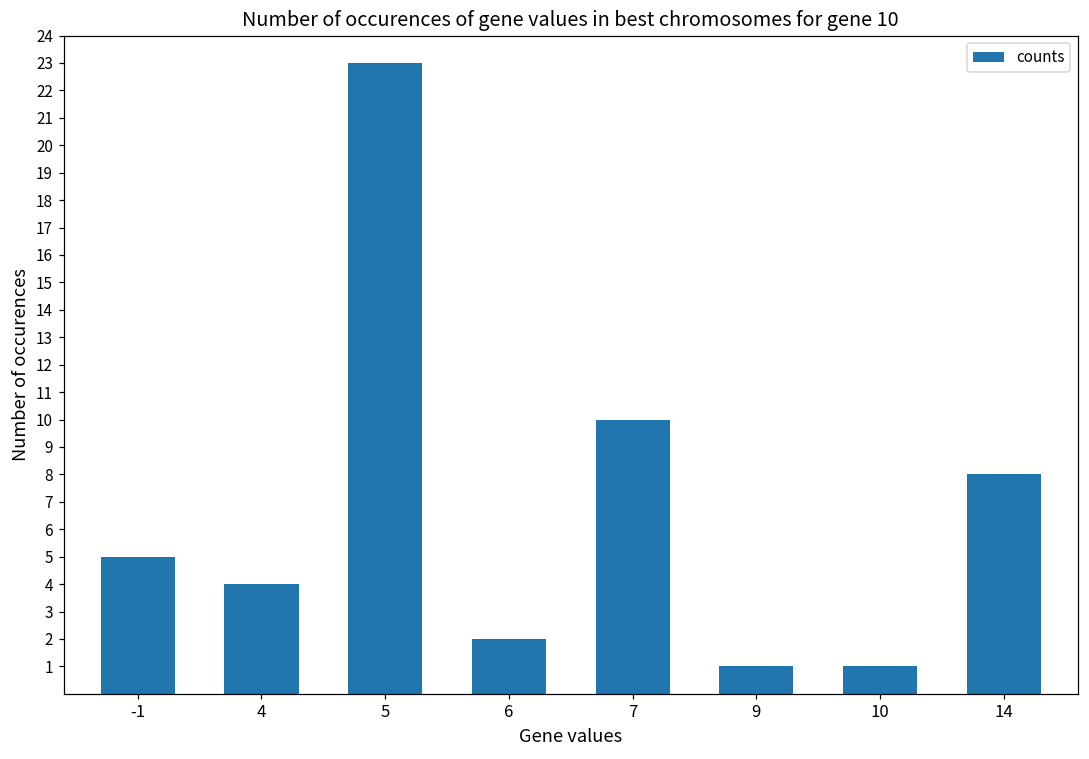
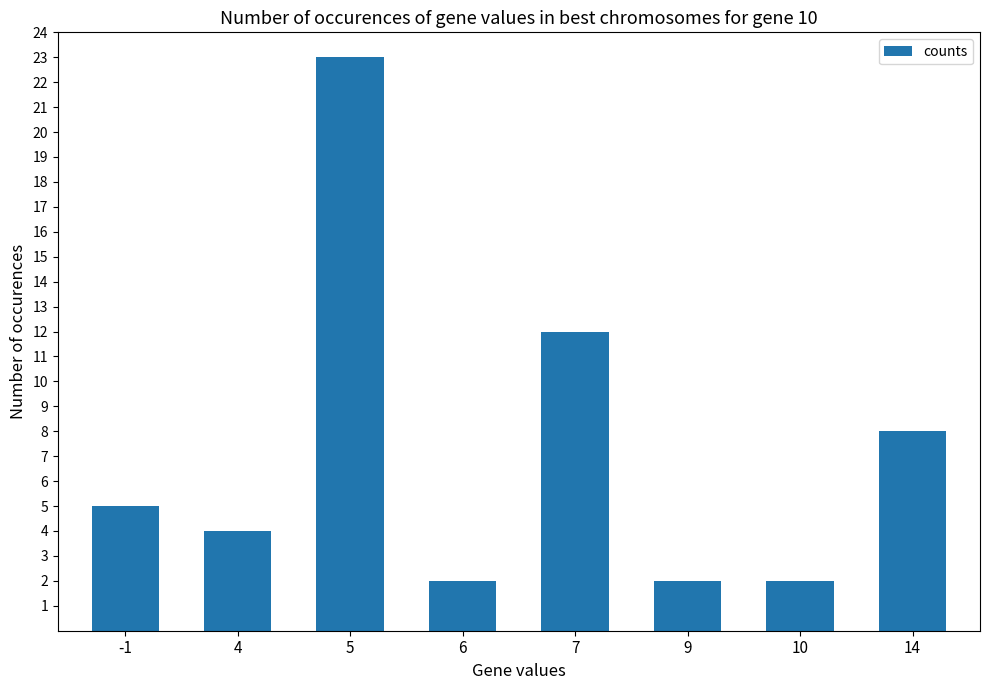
7: 10 -> 12
9: 1 -> 2
10: 1 -> 2
